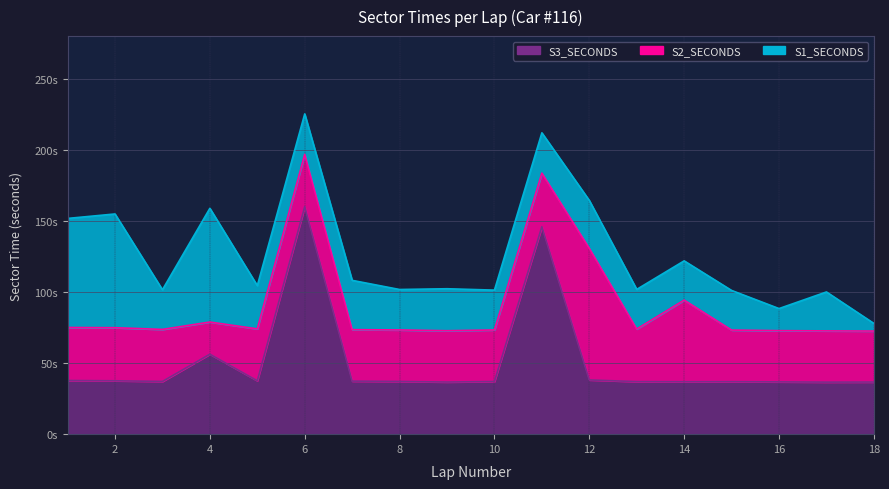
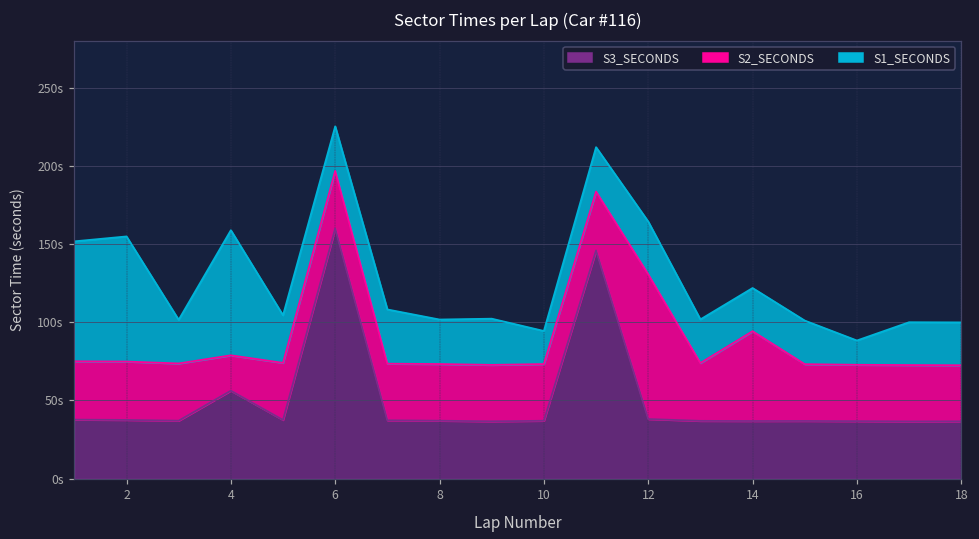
S1_SECONDS, 10: 28s -> 21s
S1_SECONDS, 18: 5s -> 27s
